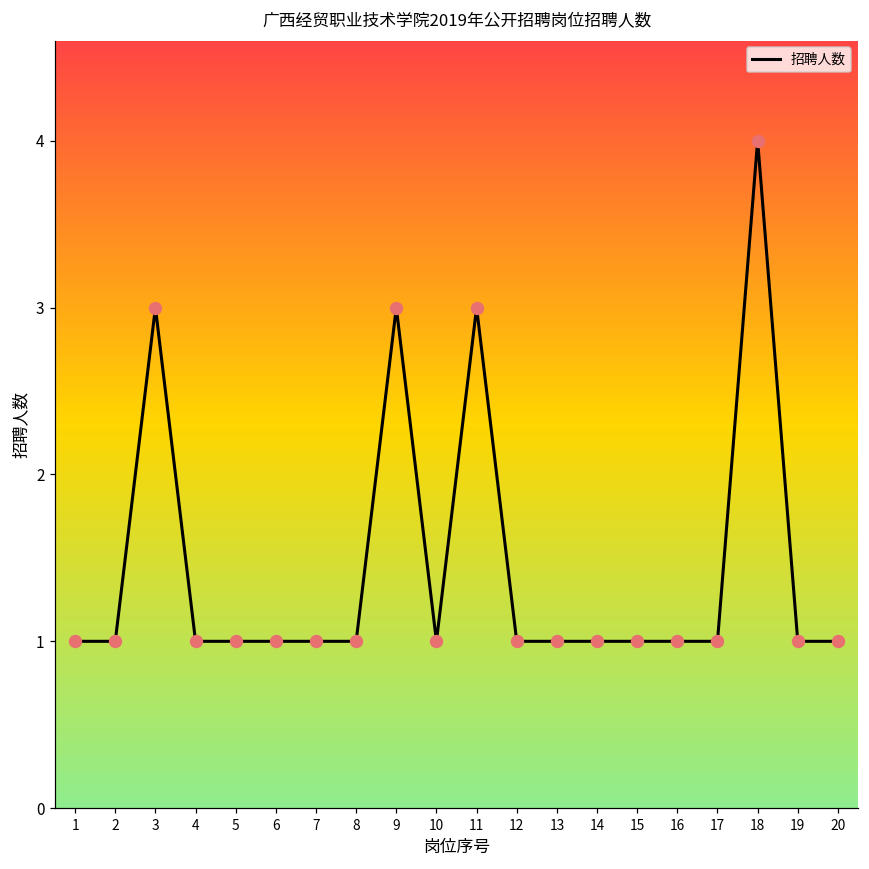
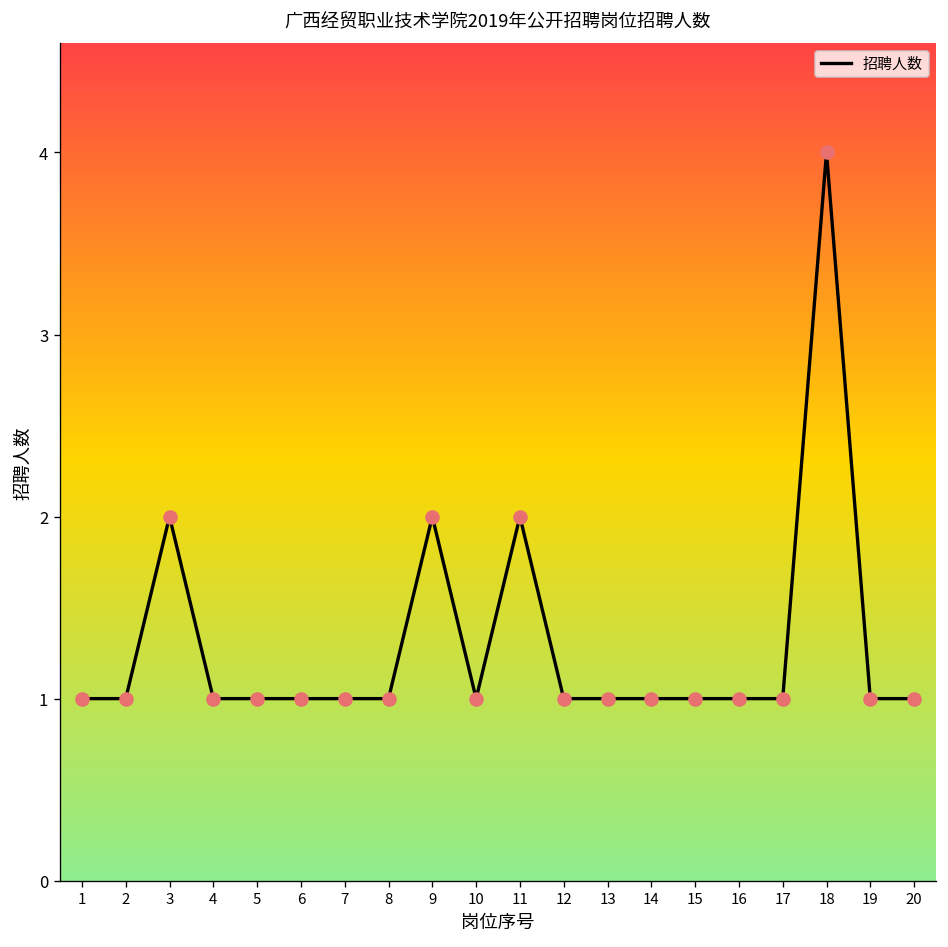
3: 3 -> 2
9: 3 -> 2
11: 3 -> 2
